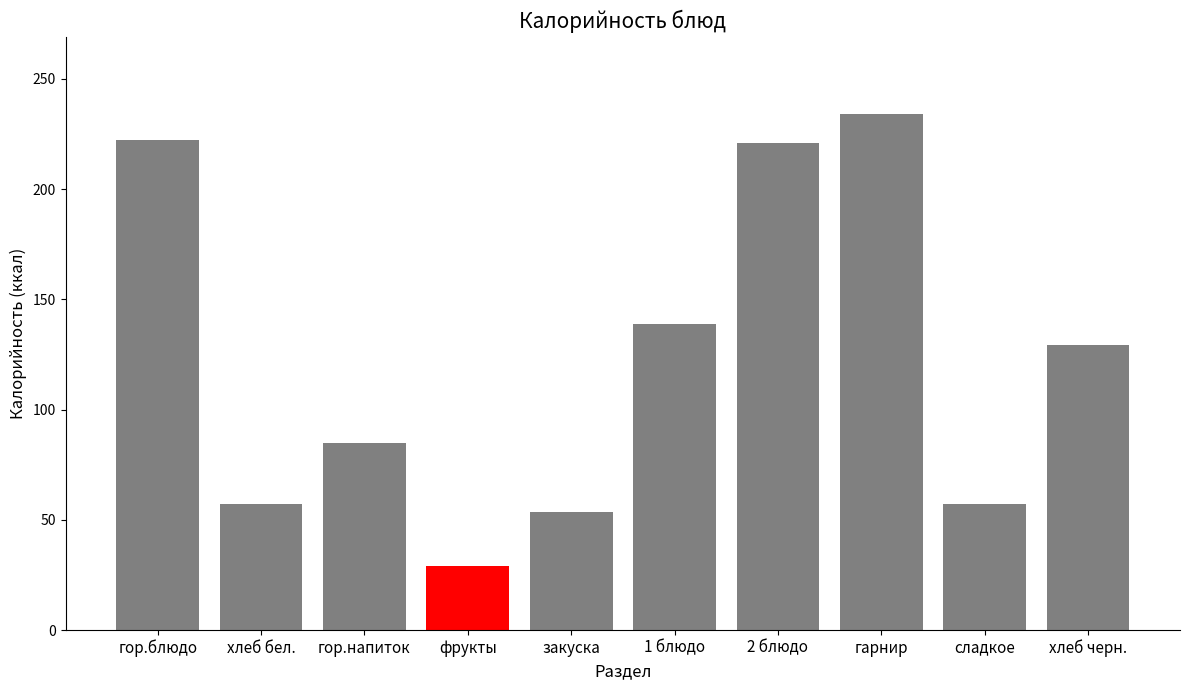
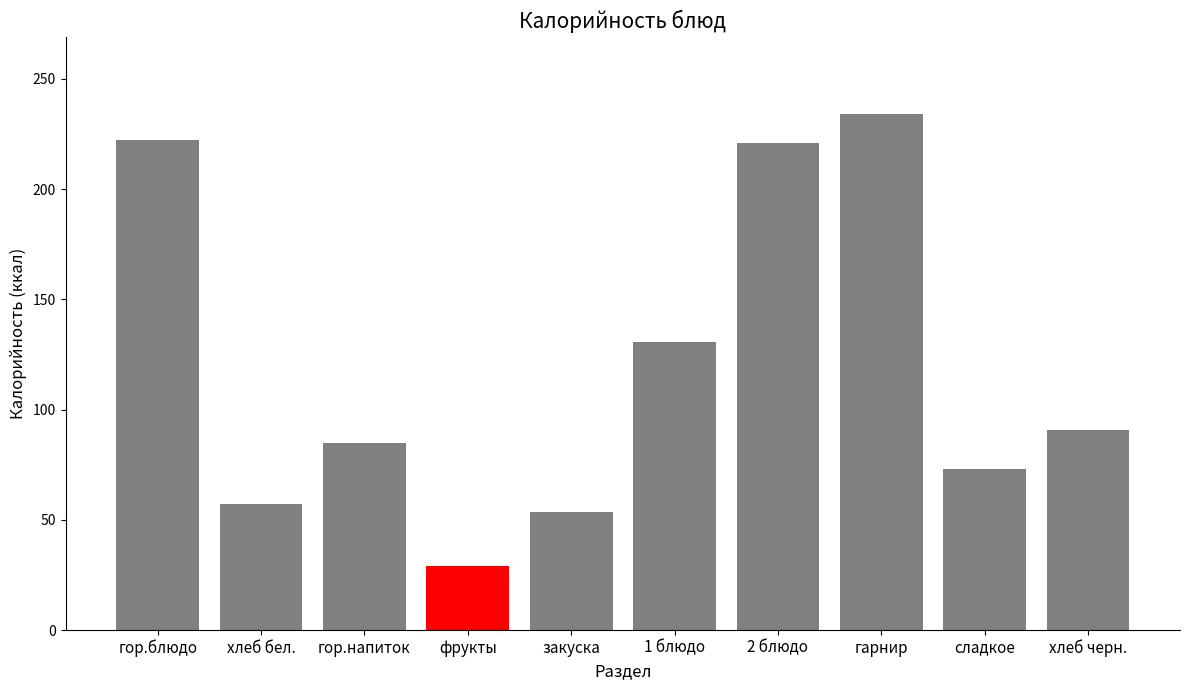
1 блюдо: 139 -> 131
сладкое: 57 -> 73
хлеб черн.: 129 -> 91
